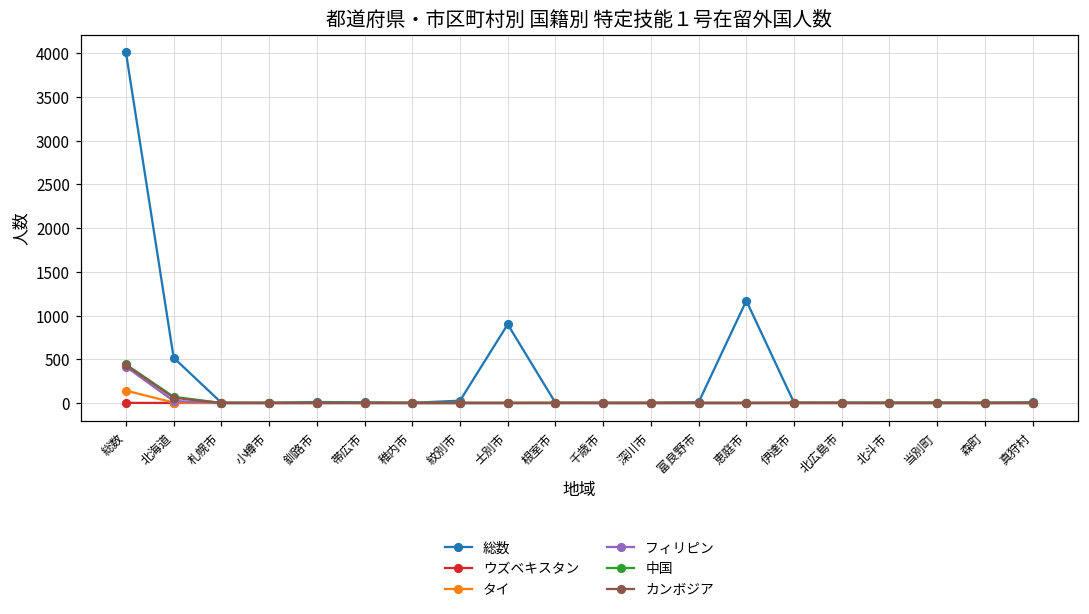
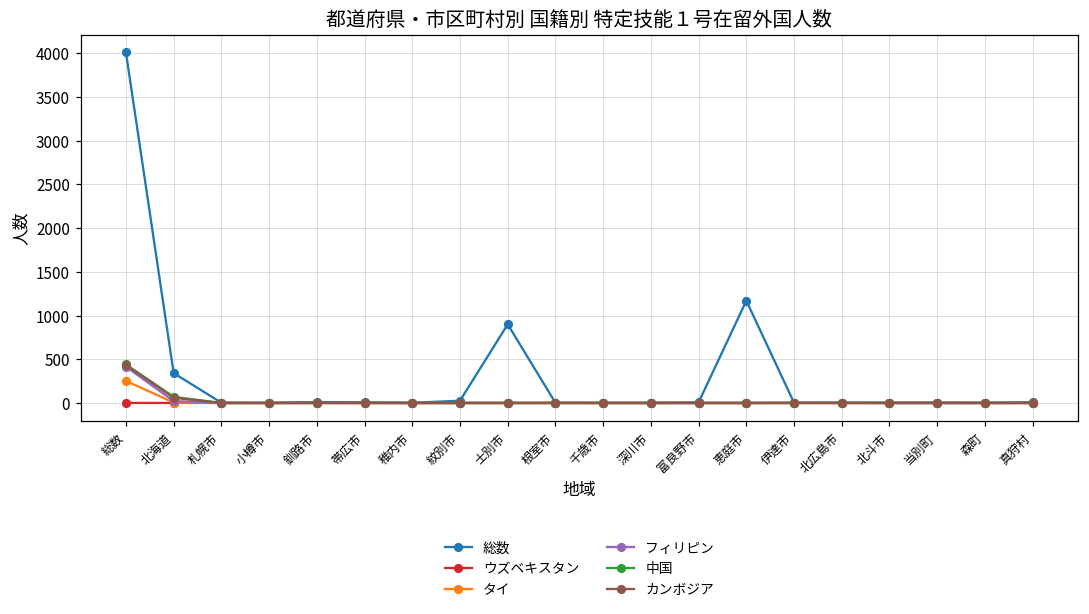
タイ, 総数: 100 -> 300
総数, 北海道: 500 -> 300
